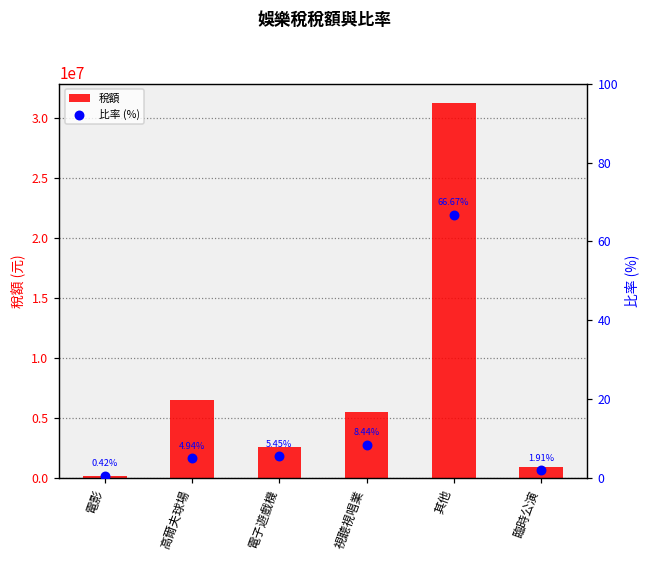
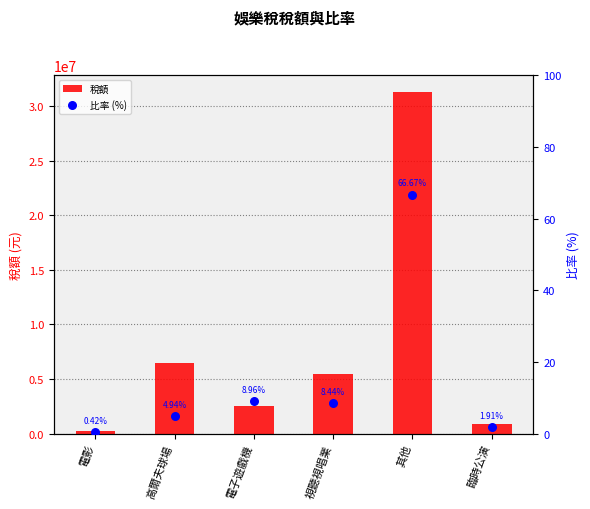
比率 (%), 電子遊戲機: 5.45% -> 8.96%
